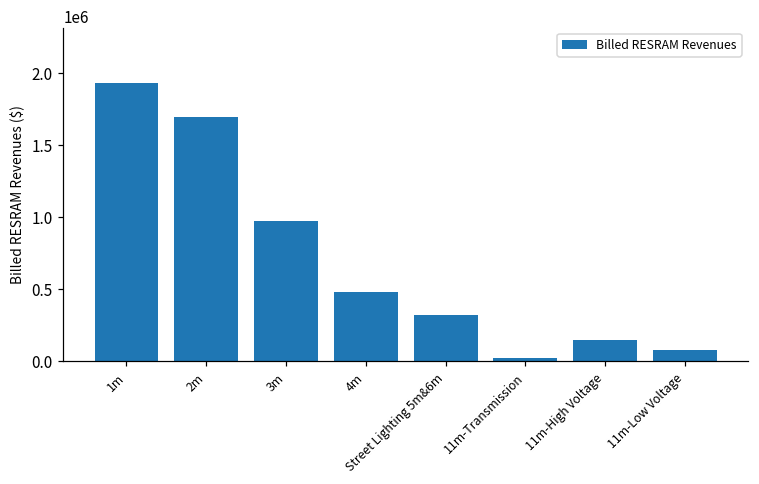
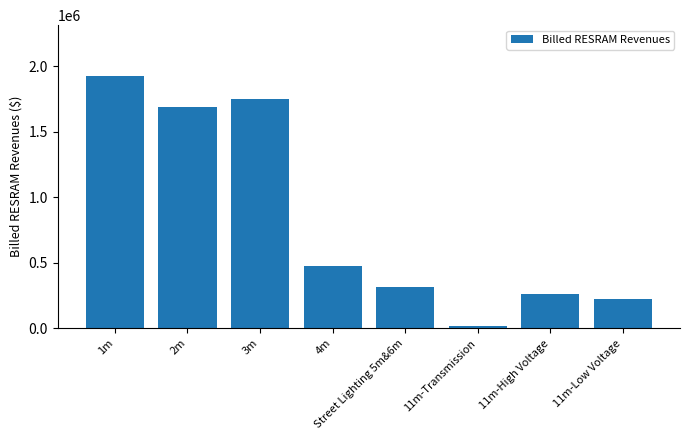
3m: 970000 -> 1750000
11m-High Voltage: 150000 -> 260000
11m-Low Voltage: 80000 -> 220000
